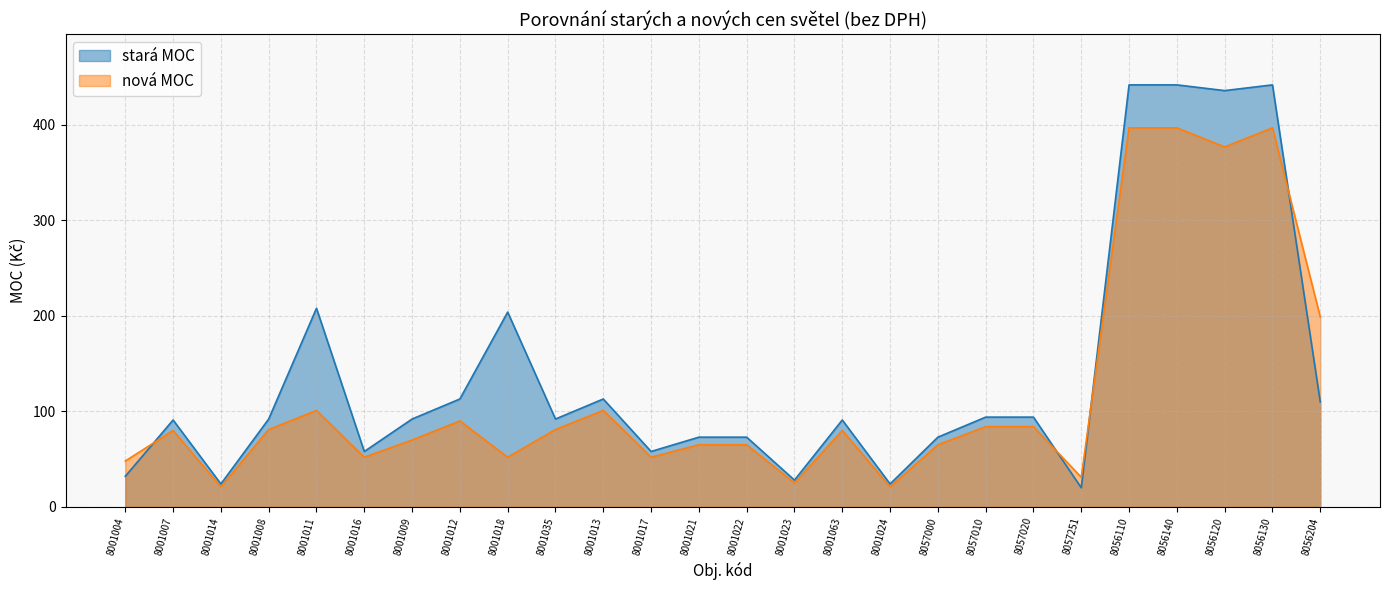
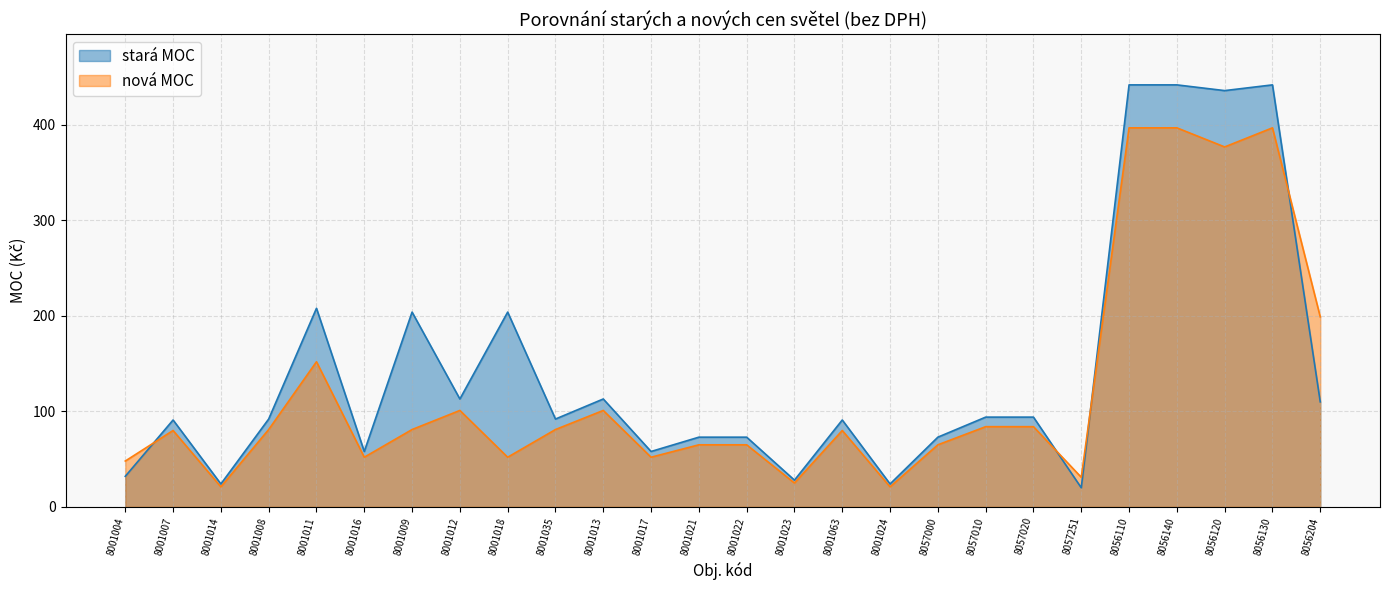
nová MOC, 8001011: 100 -> 150
stará MOC, 8001009: 90 -> 200
nová MOC, 8001009: 70 -> 80
nová MOC, 8001012: 90 -> 100
